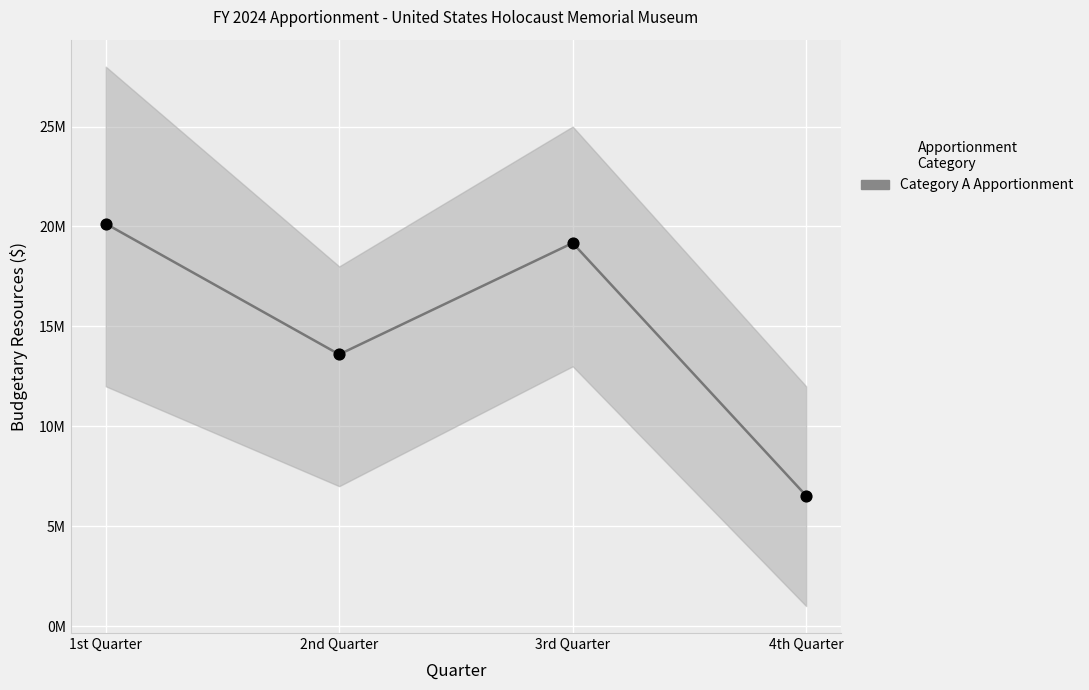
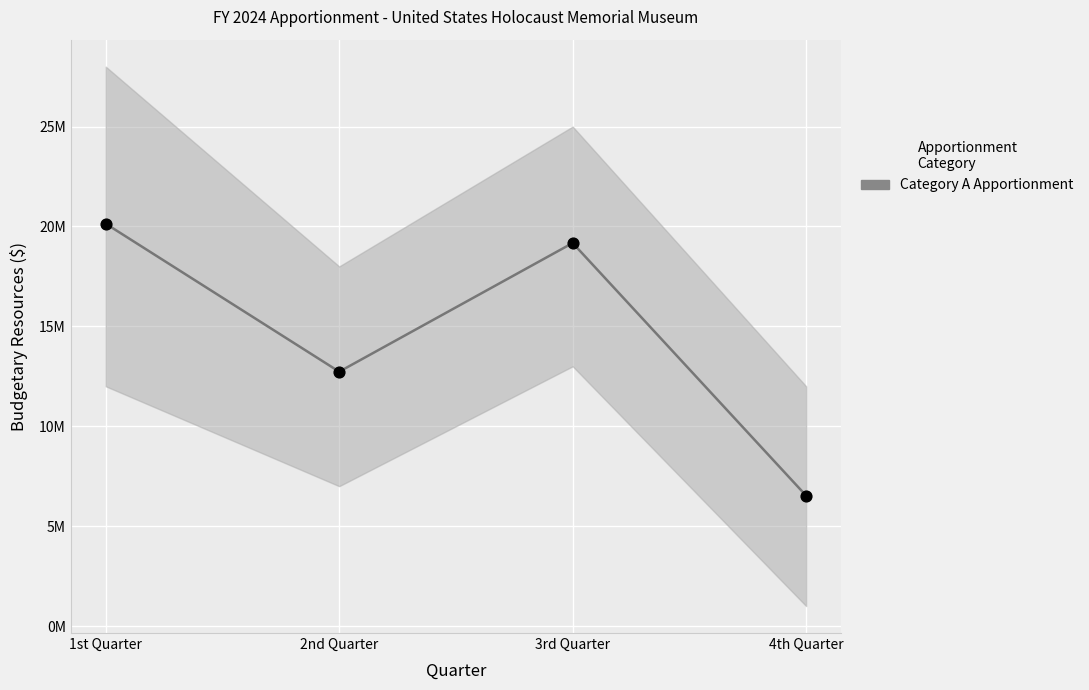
Category A Apportionment, 2nd Quarter: 13600000 -> 12700000
